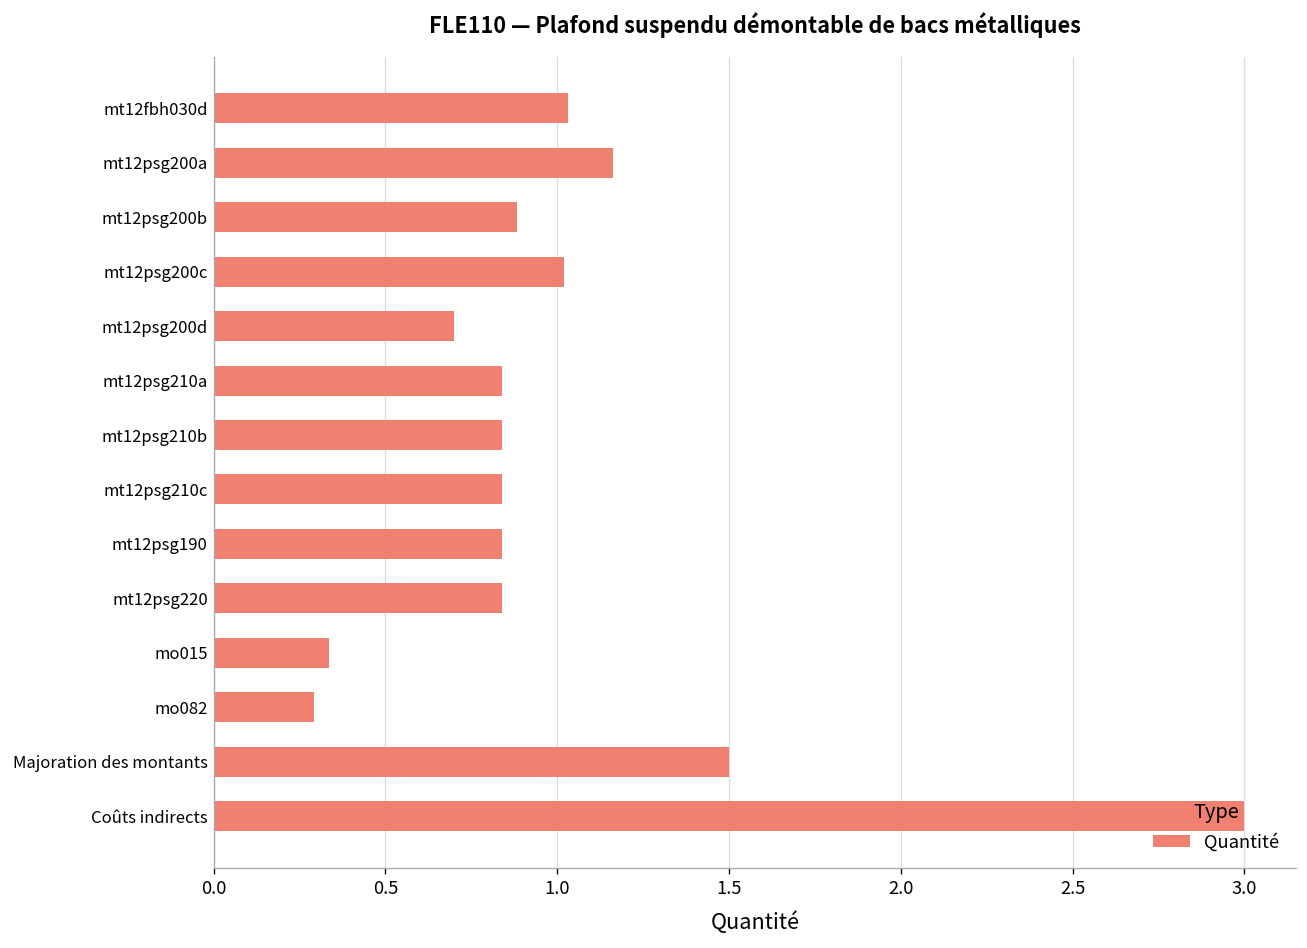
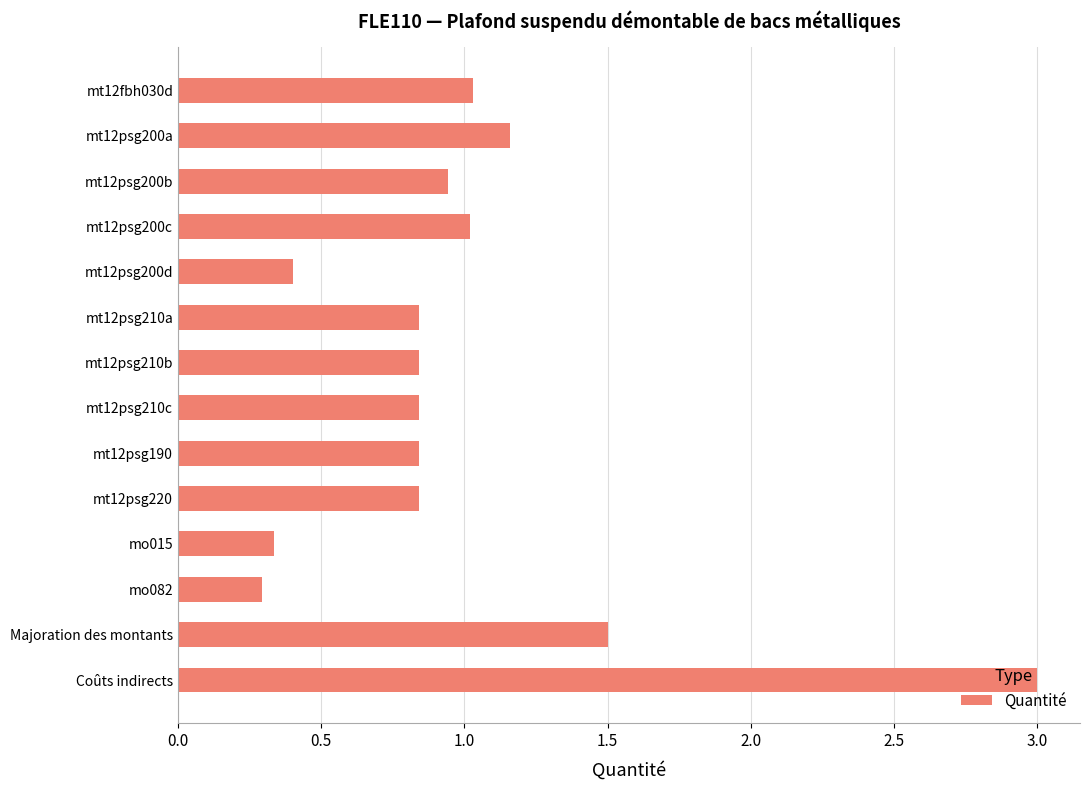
mt12psg200b: 0.88 -> 0.94
mt12psg200d: 0.7 -> 0.4
